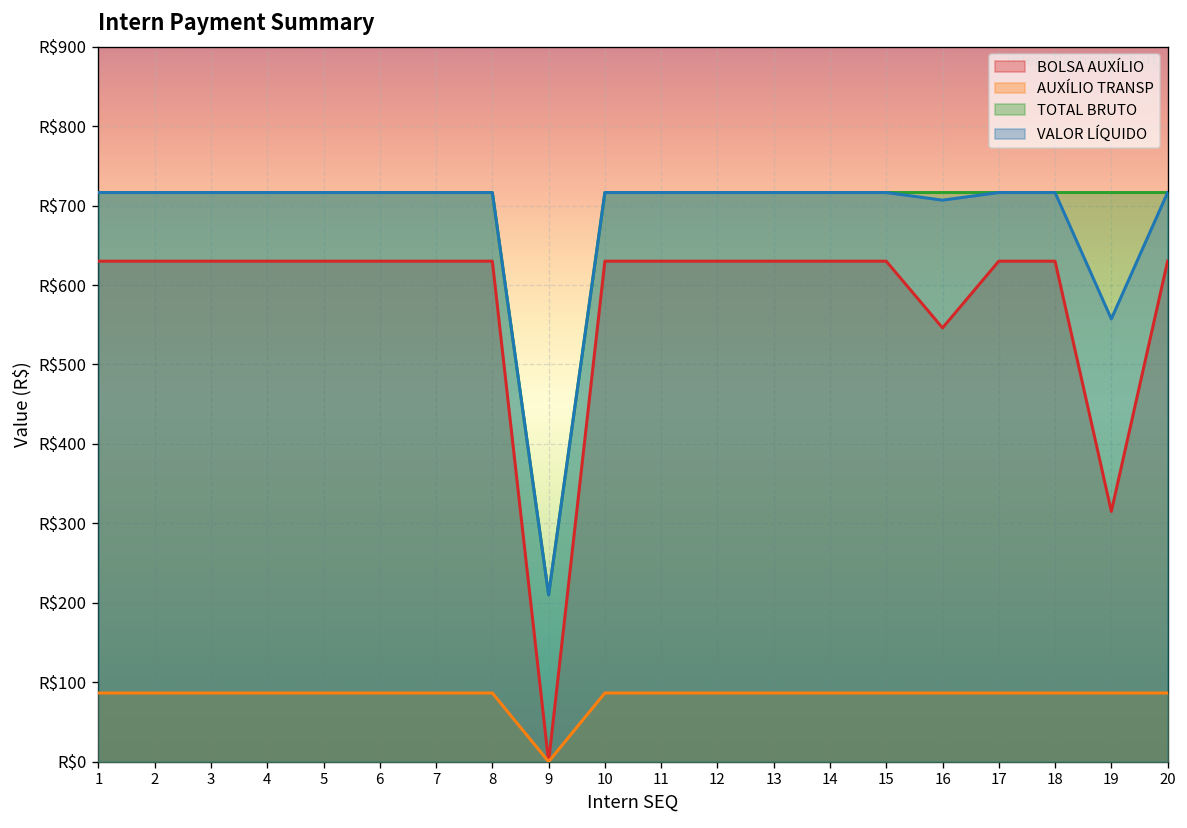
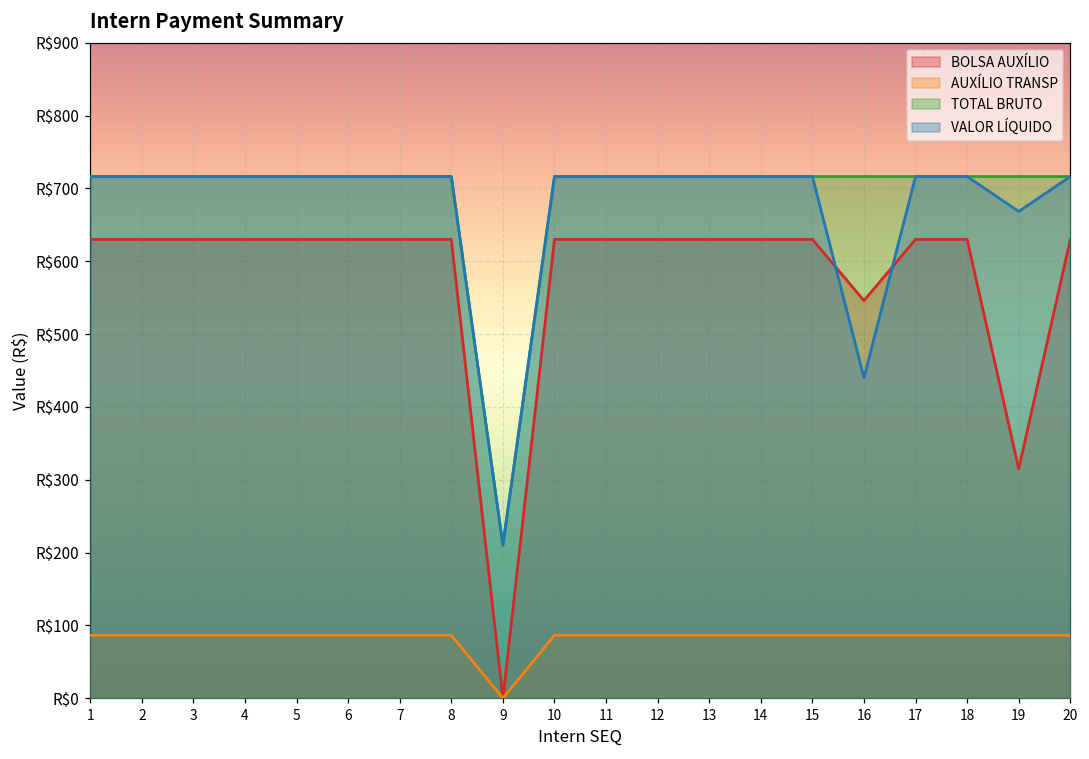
VALOR LÍQUIDO, 16: R$710 -> R$440
VALOR LÍQUIDO, 19: R$560 -> R$670
